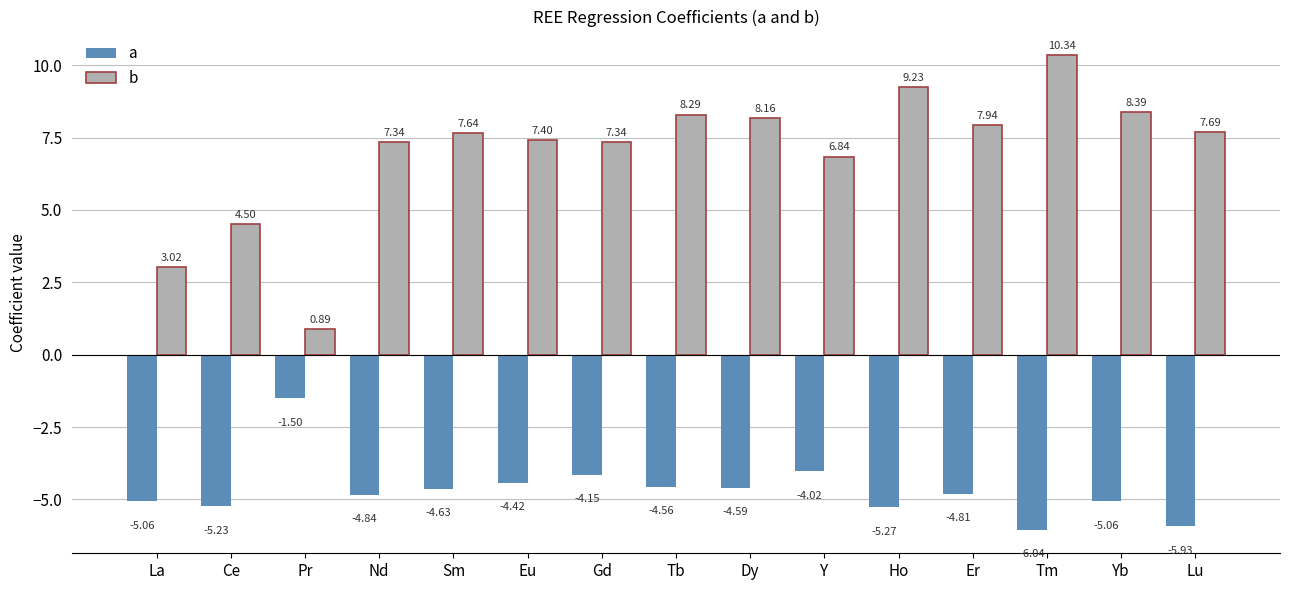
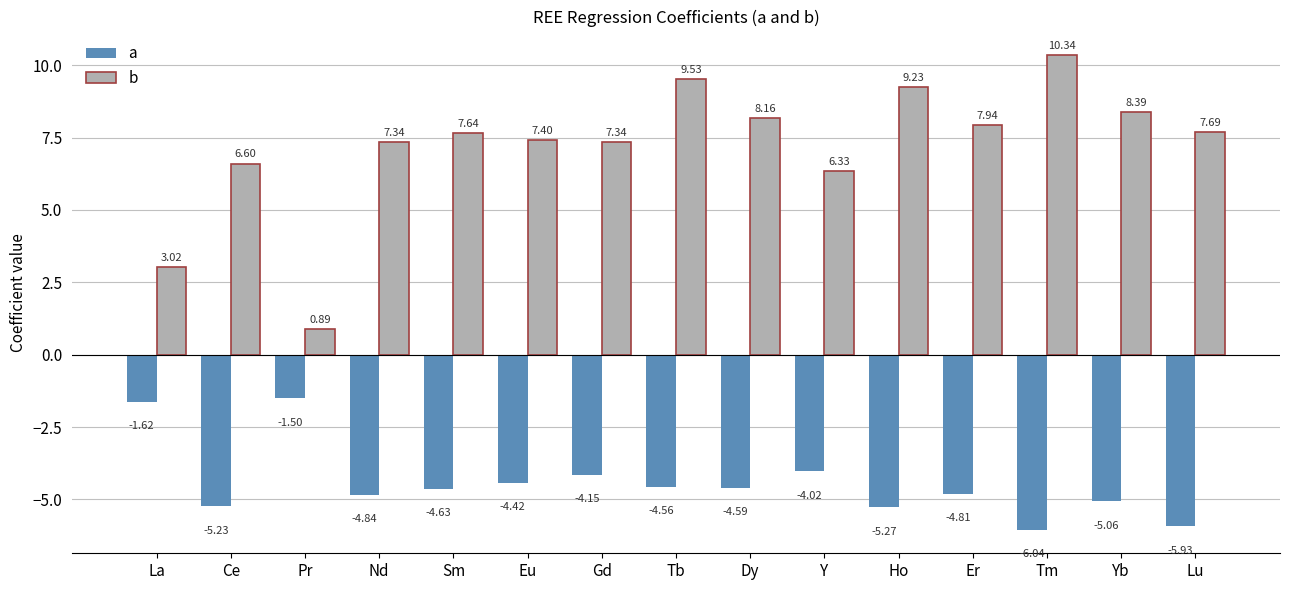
a, La: -5.06 -> -1.62
b, Ce: 4.50 -> 6.60
b, Tb: 8.29 -> 9.53
b, Y: 6.84 -> 6.33
